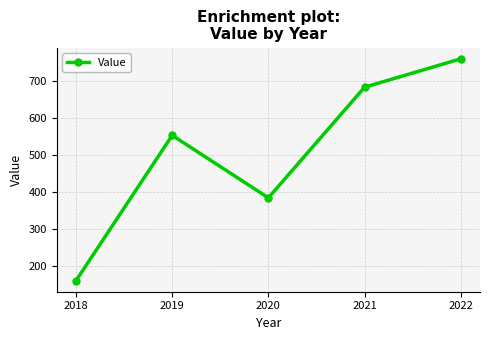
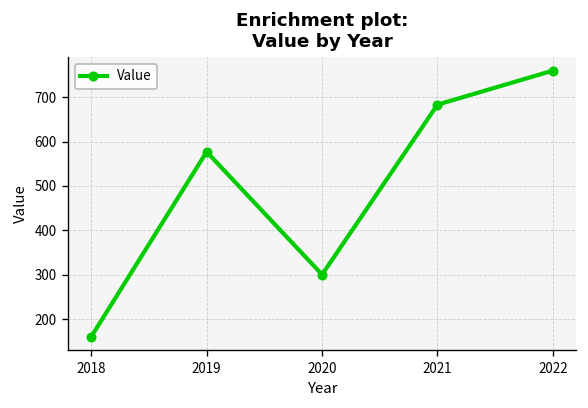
2019: 550 -> 580
2020: 380 -> 300
